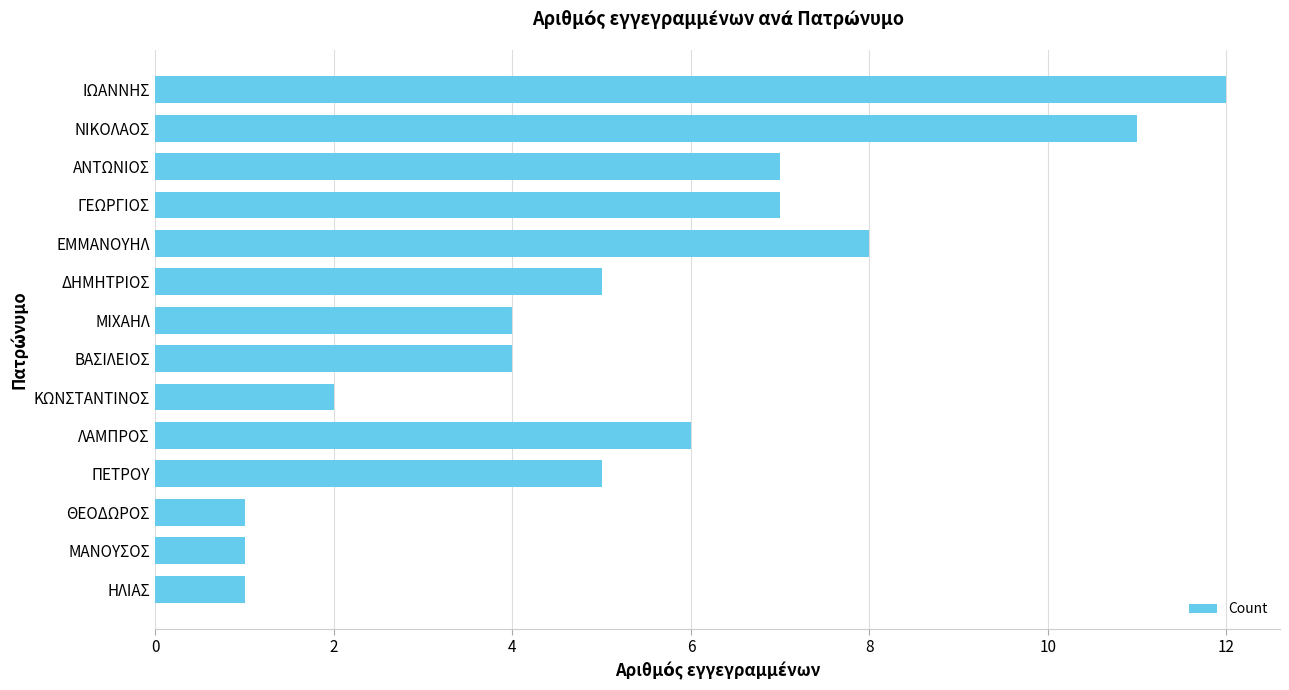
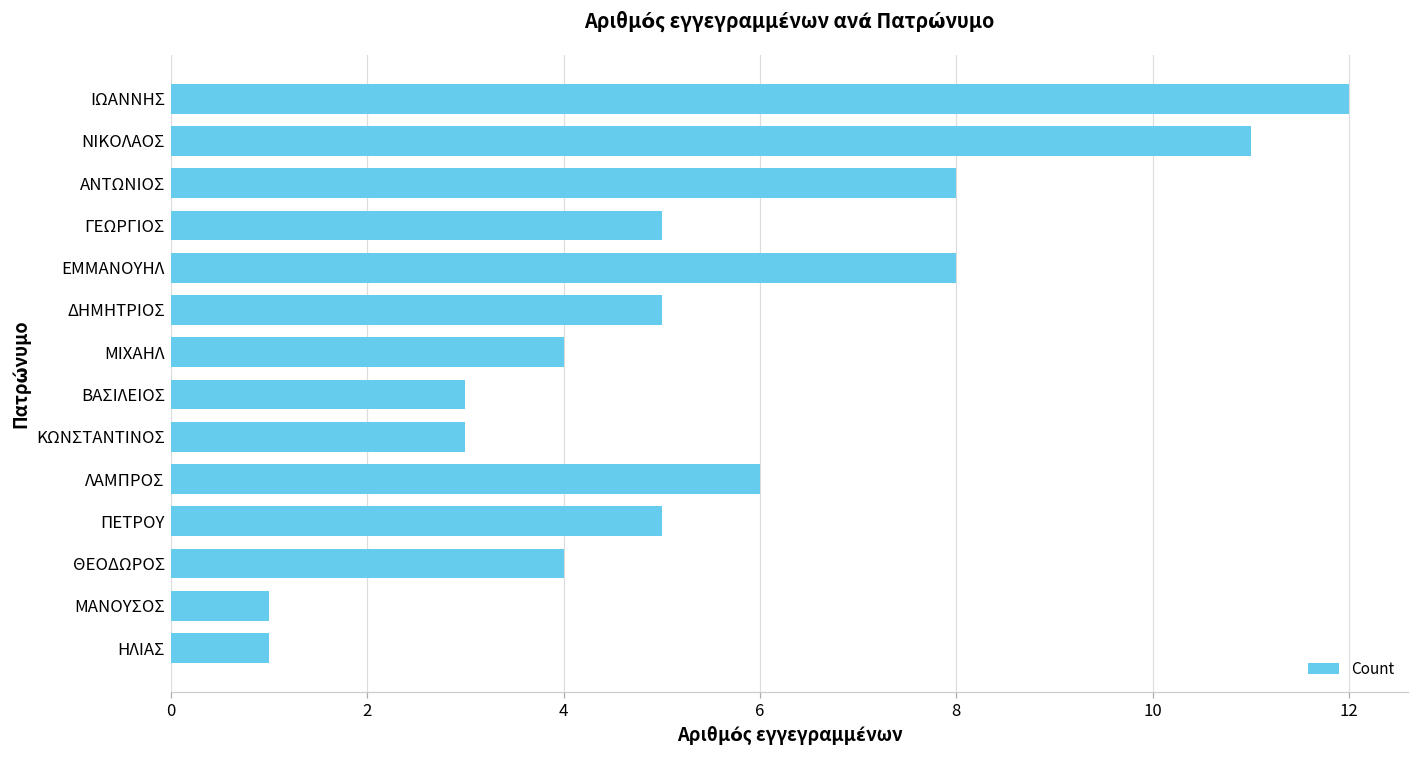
ΑΝΤΩΝΙΟΣ: 7 -> 8
ΓΕΩΡΓΙΟΣ: 7 -> 5
ΒΑΣΙΛΕΙΟΣ: 4 -> 3
ΚΩΝΣΤΑΝΤΙΝΟΣ: 2 -> 3
ΘΕΟΔΩΡΟΣ: 1 -> 4
